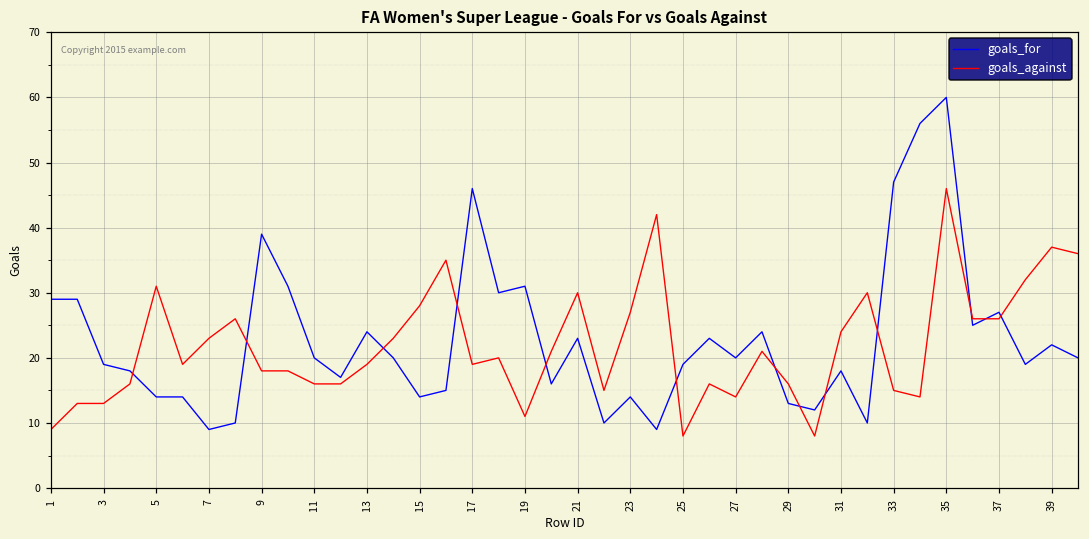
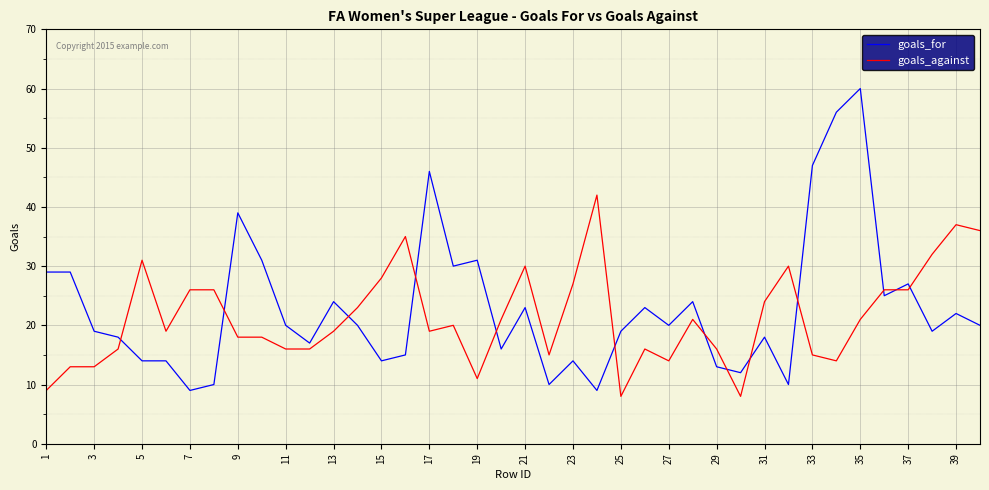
goals_against, 7: 23 -> 26
goals_against, 35: 46 -> 21
